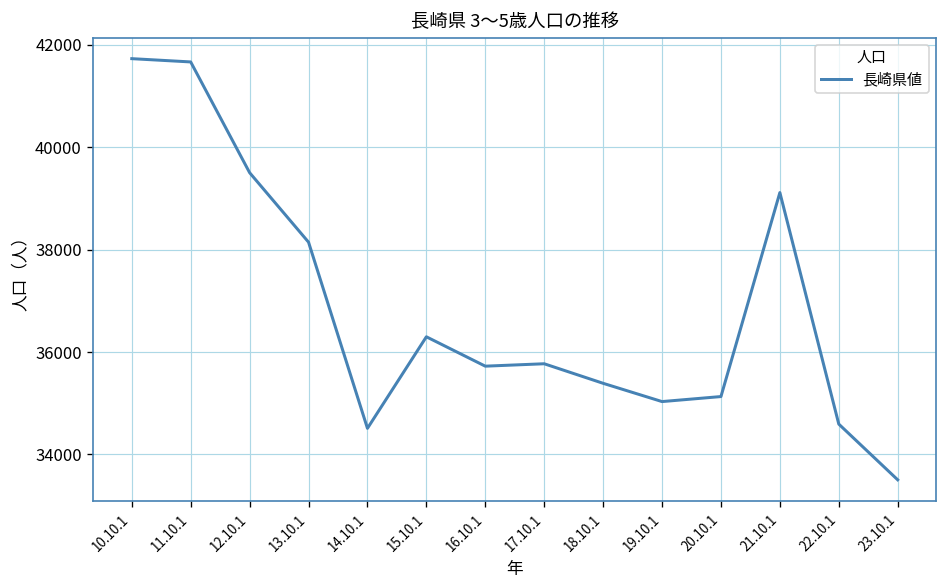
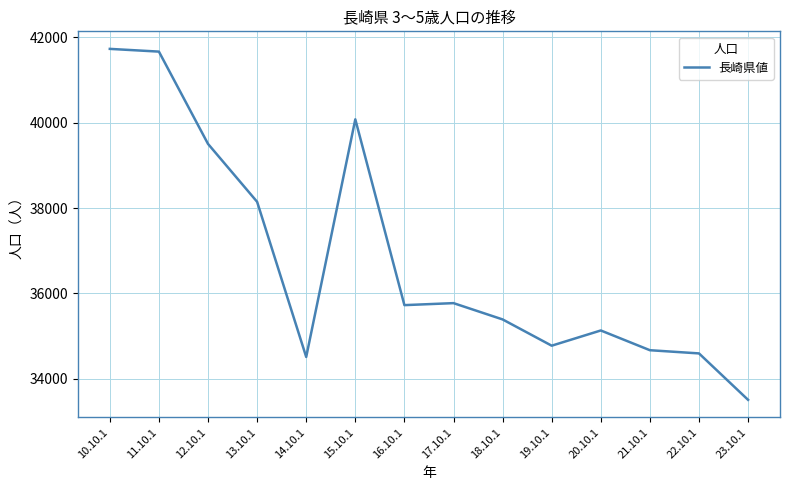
15.10.1: 36300 -> 40100
19.10.1: 35000 -> 34800
21.10.1: 39100 -> 34700
